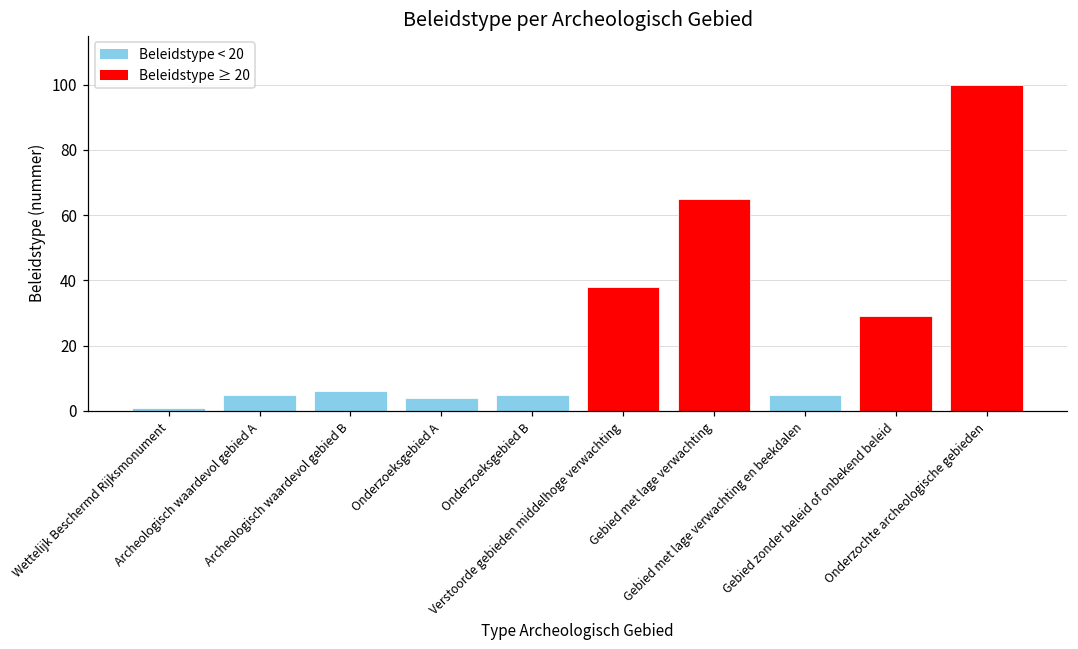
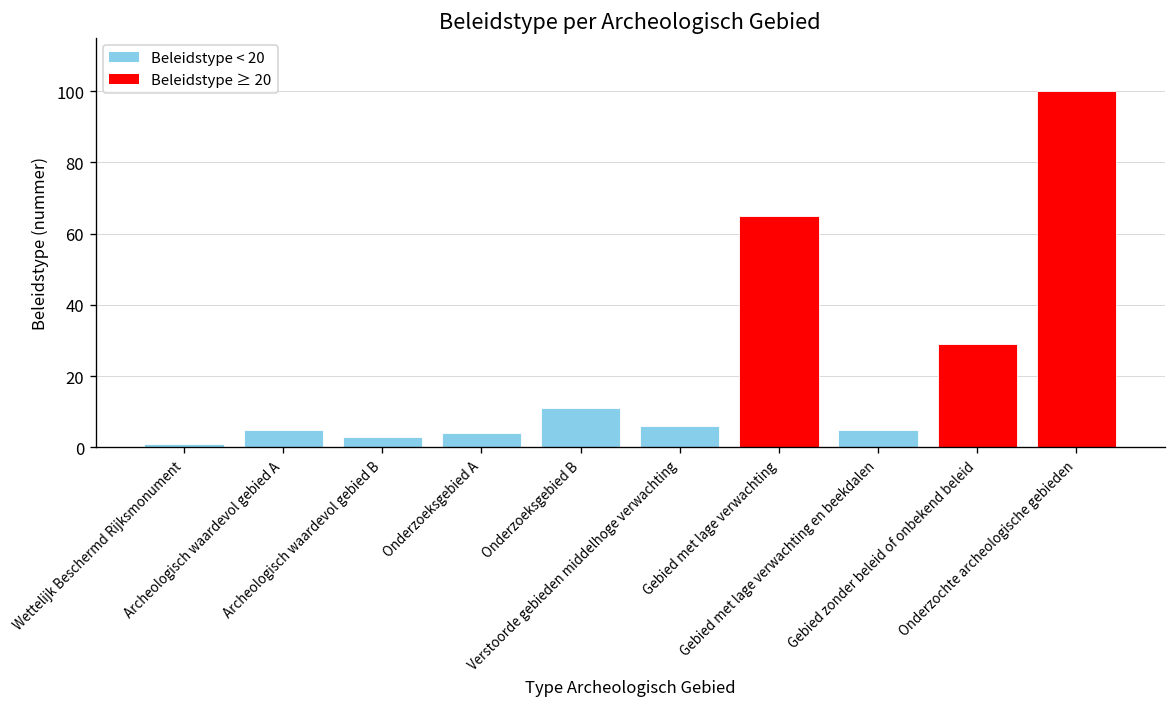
Archeologisch waardevol gebied B: 6 -> 3
Onderzoeksgebied B: 5 -> 11
Verstoorde gebieden middelhoge verwachting: 38 -> 6
